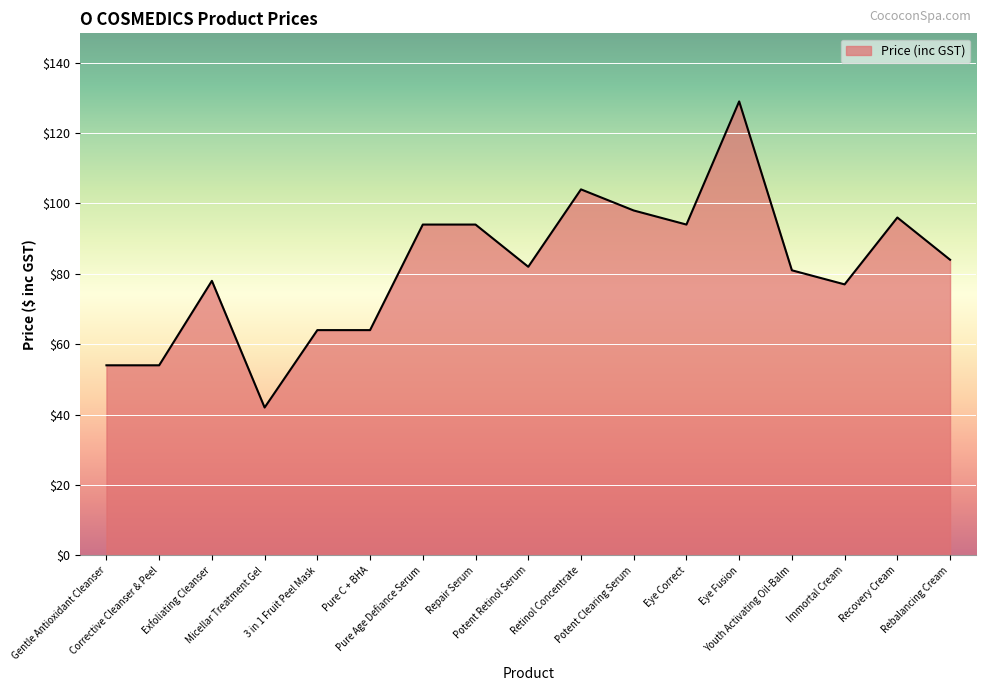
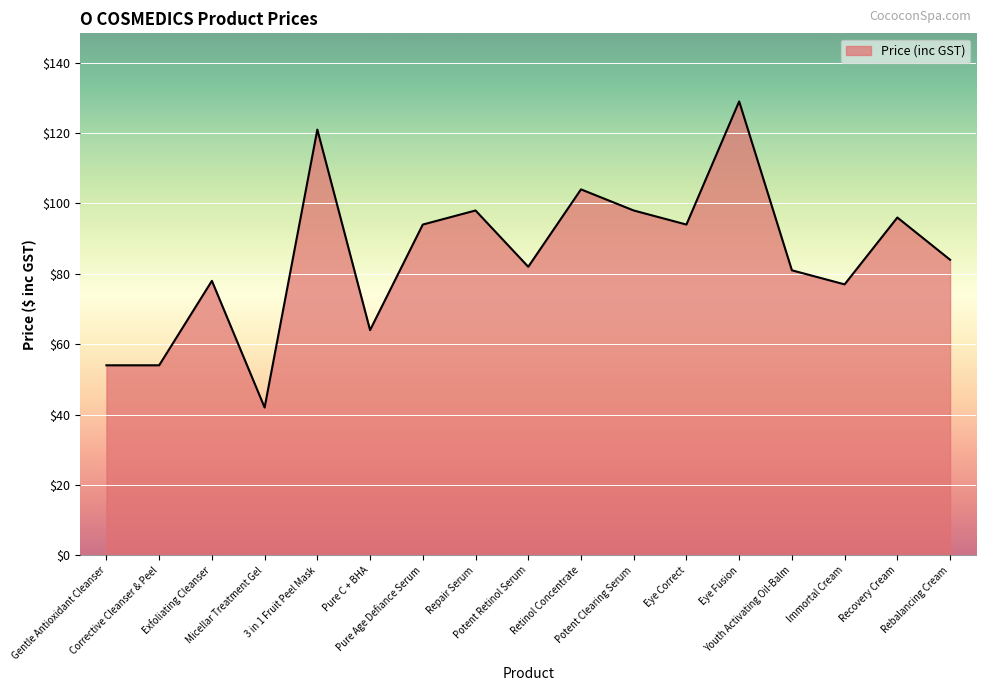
3 in 1 Fruit Peel Mask: $64 -> $121
Repair Serum: $94 -> $98
